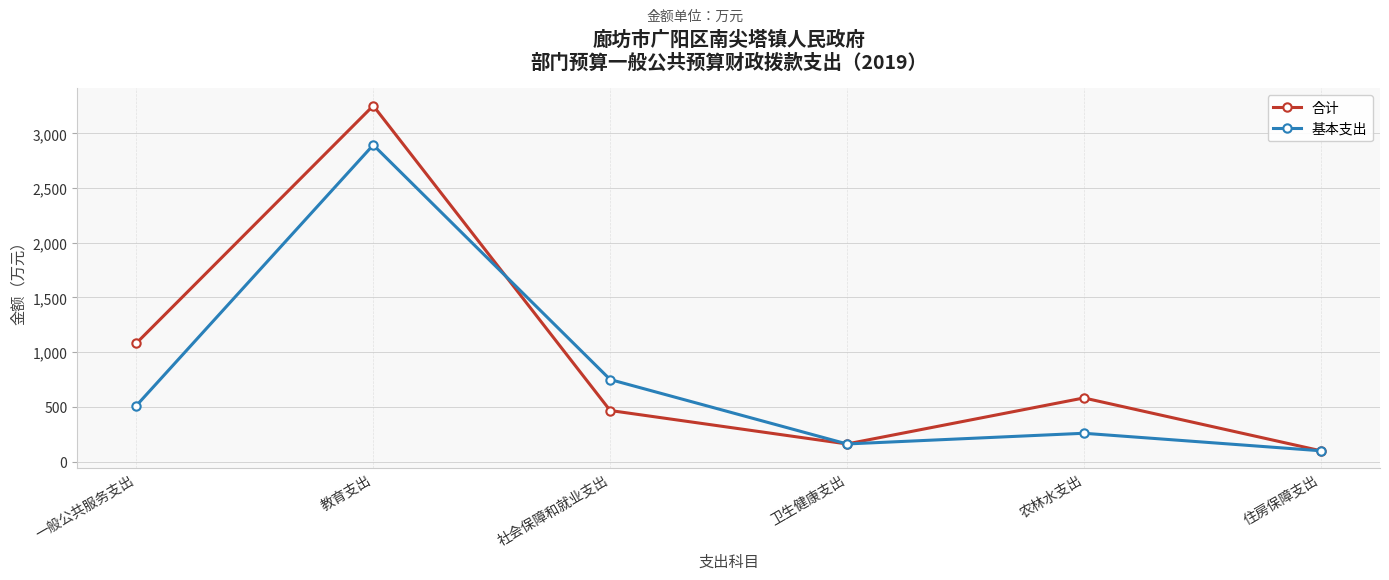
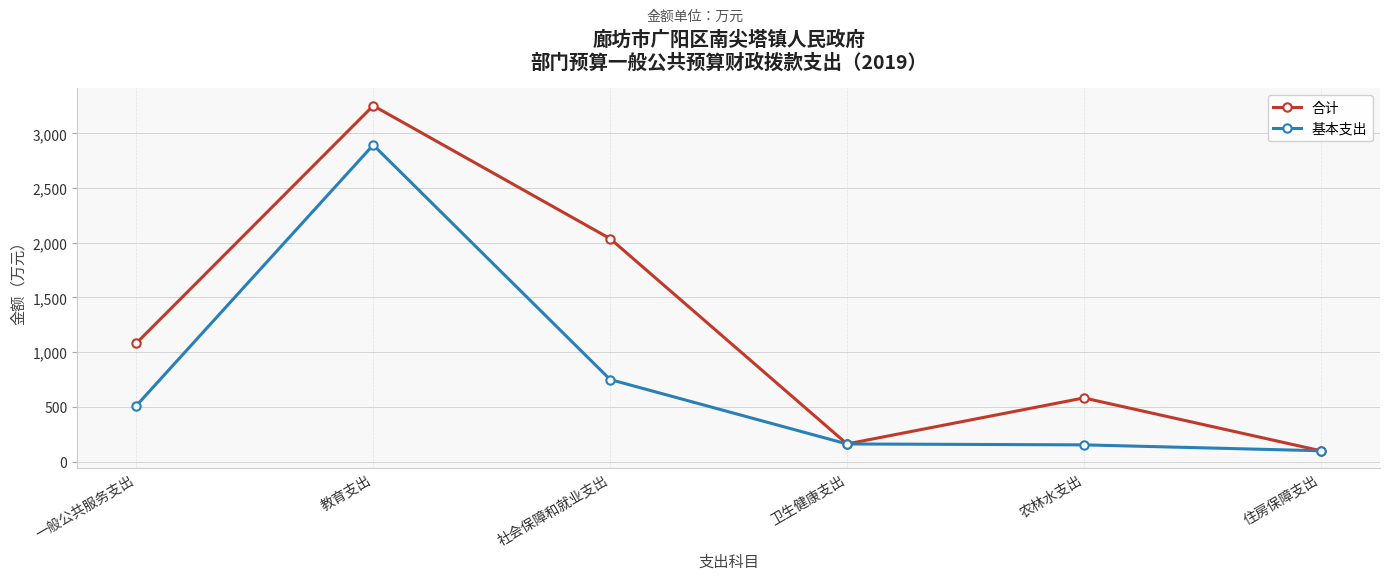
合计, 社会保障和就业支出: 470 -> 2,040
基本支出, 农林水支出: 260 -> 150
